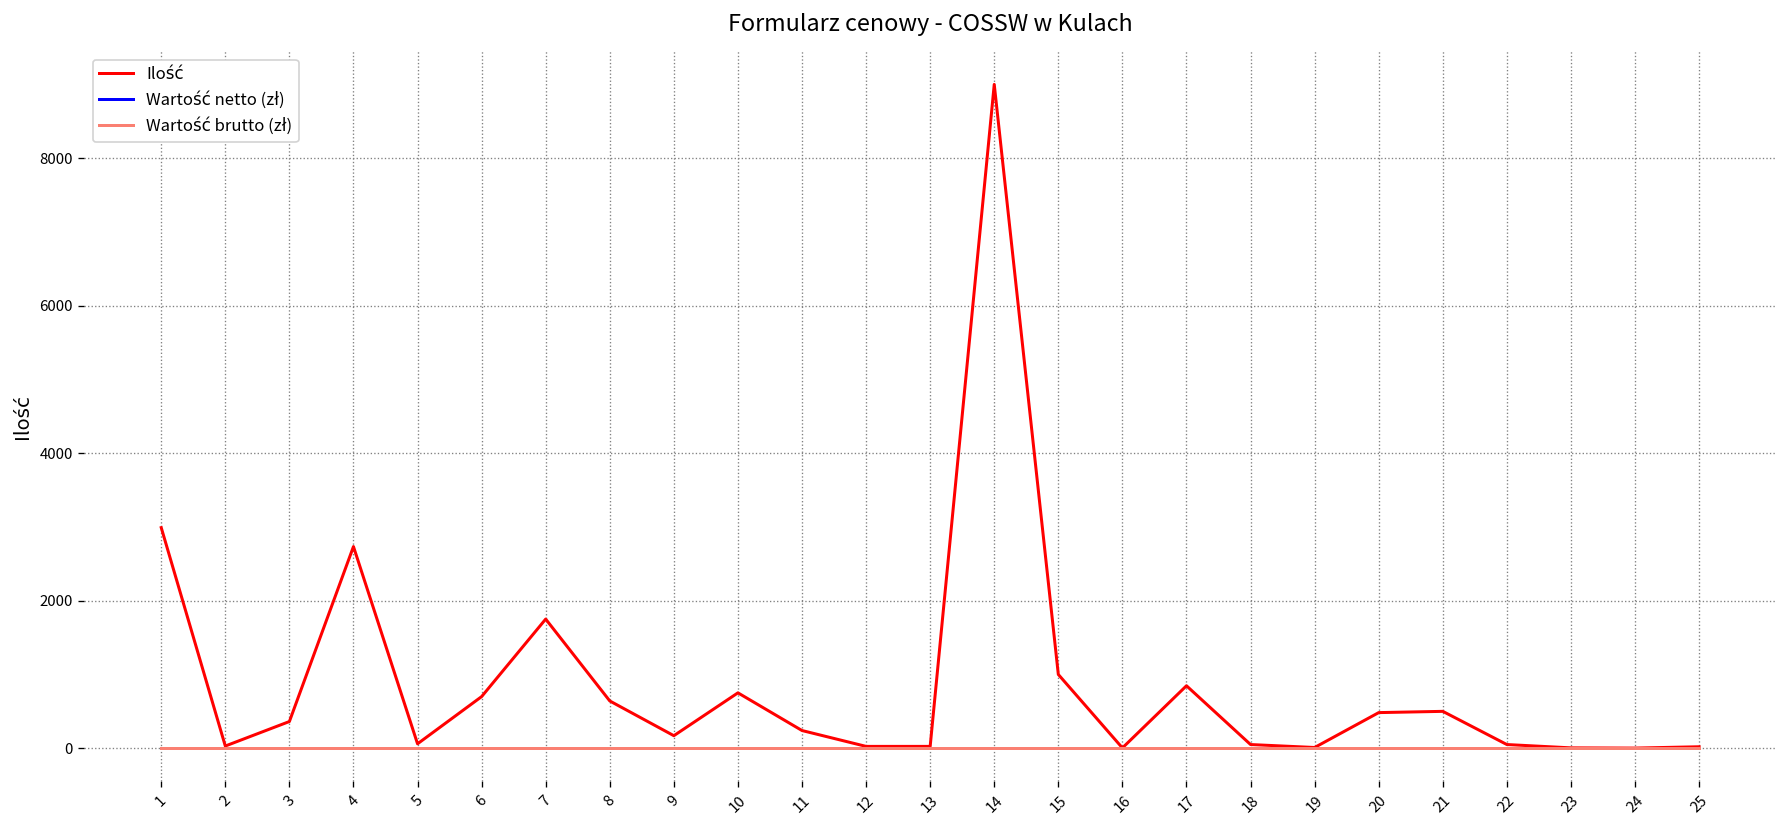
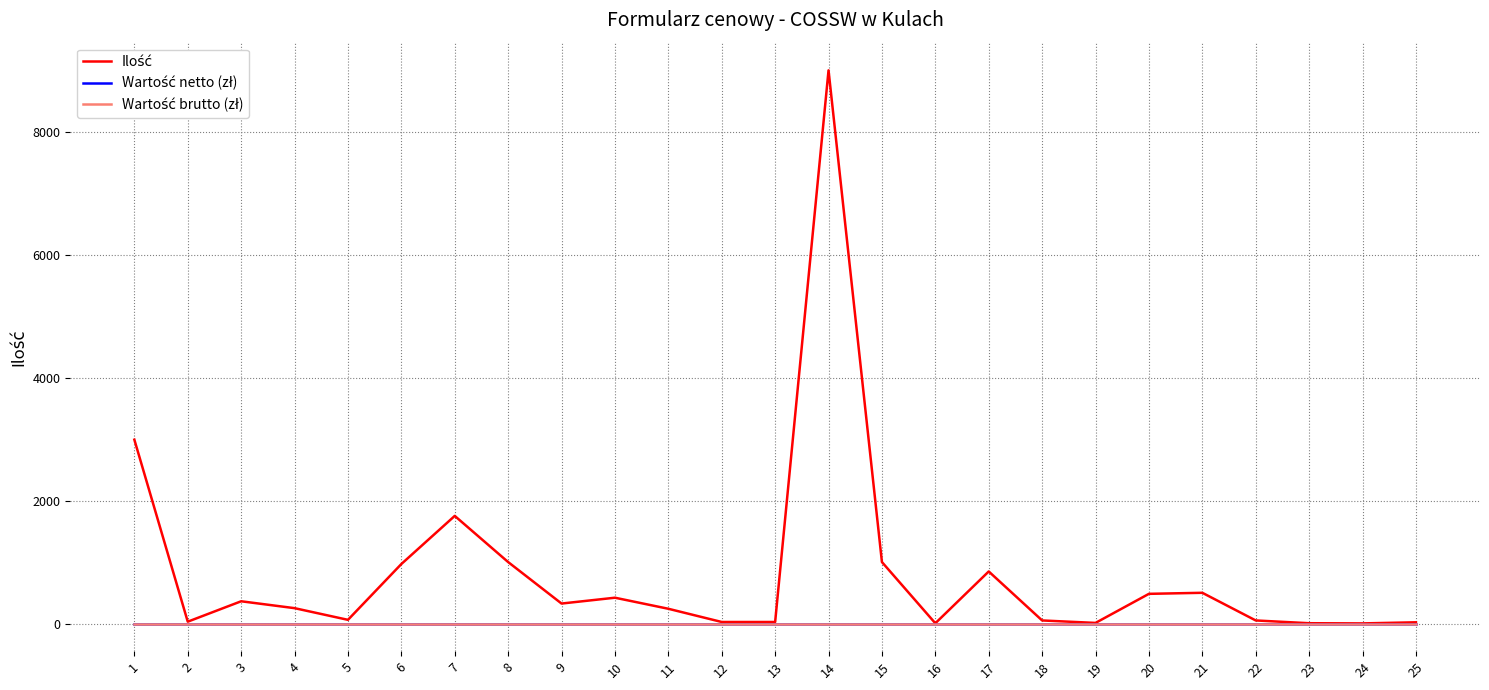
Ilość, 4: 2700 -> 300
Ilość, 6: 700 -> 1000
Ilość, 8: 600 -> 1000
Ilość, 9: 200 -> 300
Ilość, 10: 800 -> 400
